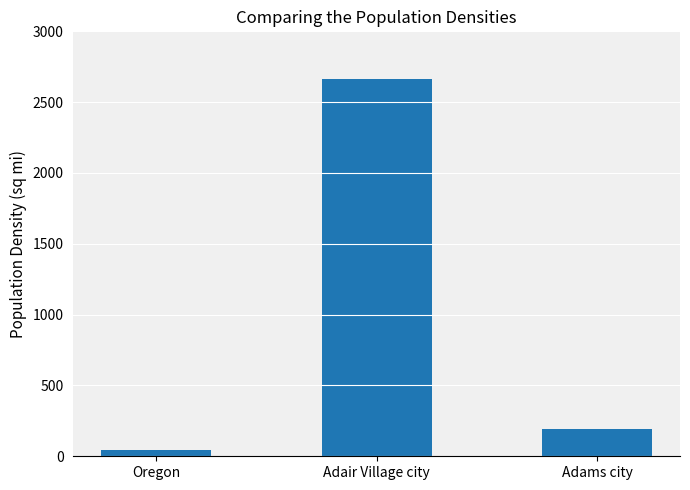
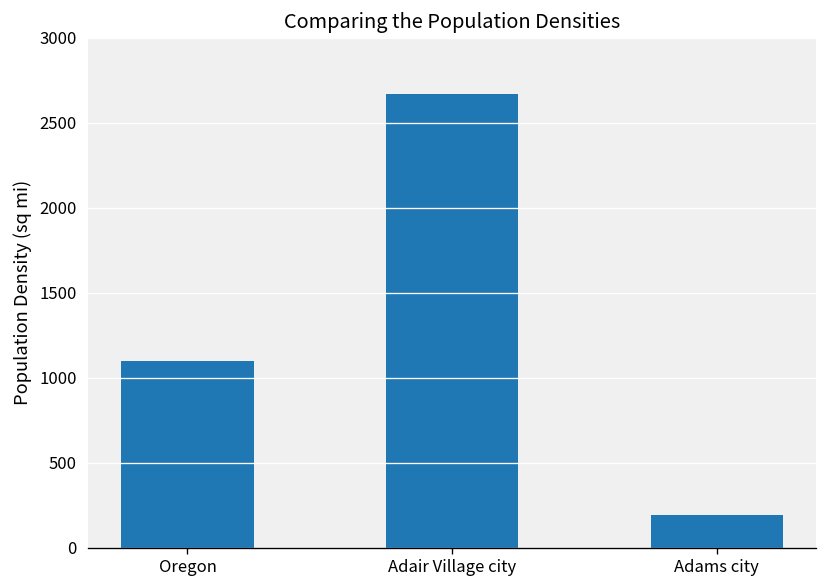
Oregon: 40 -> 1100
